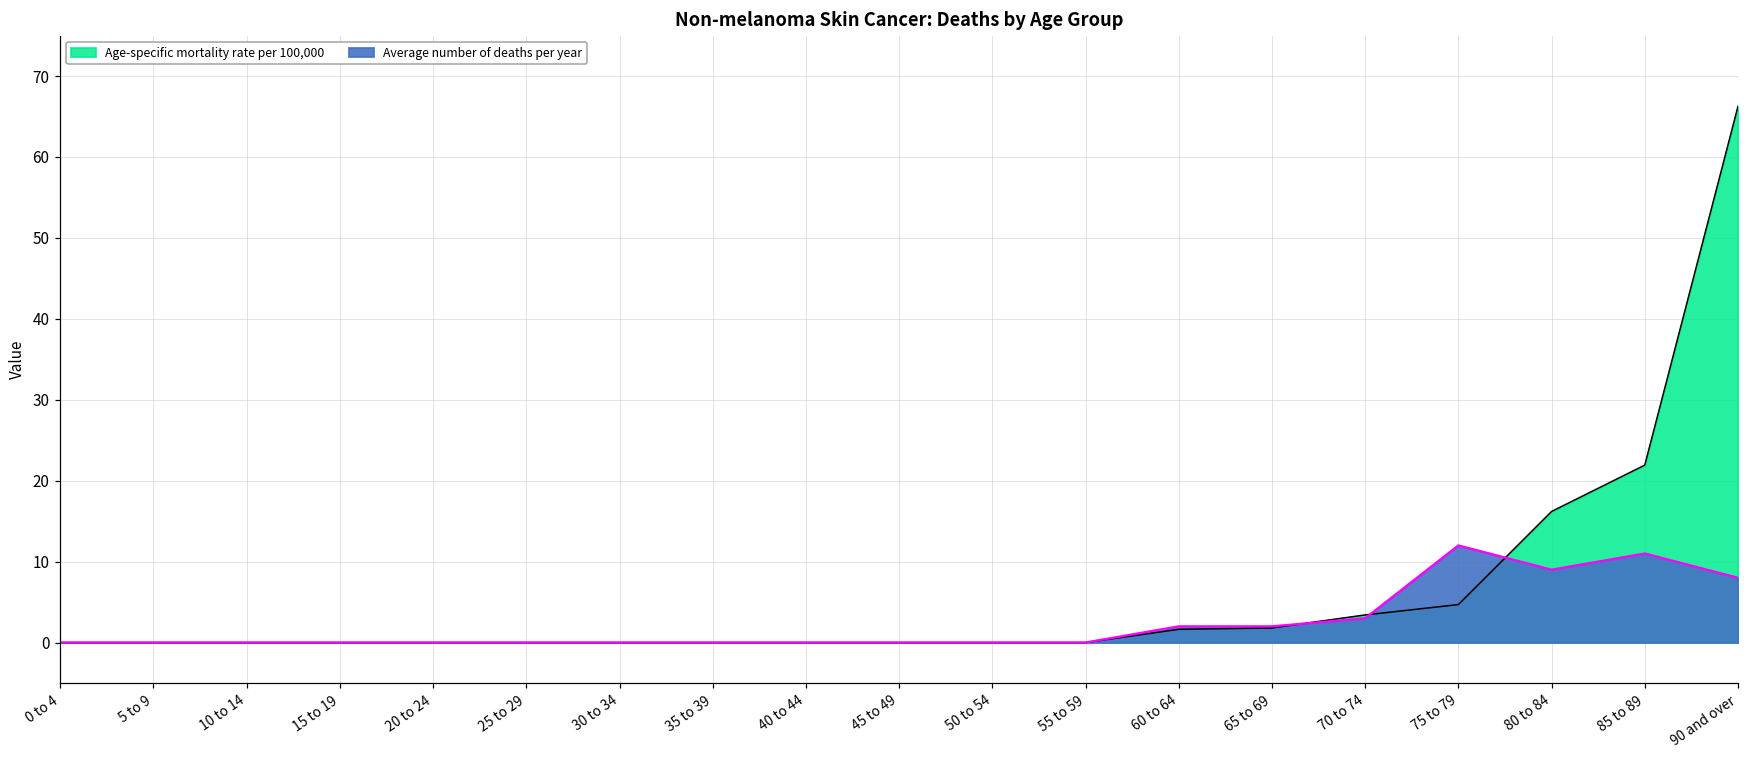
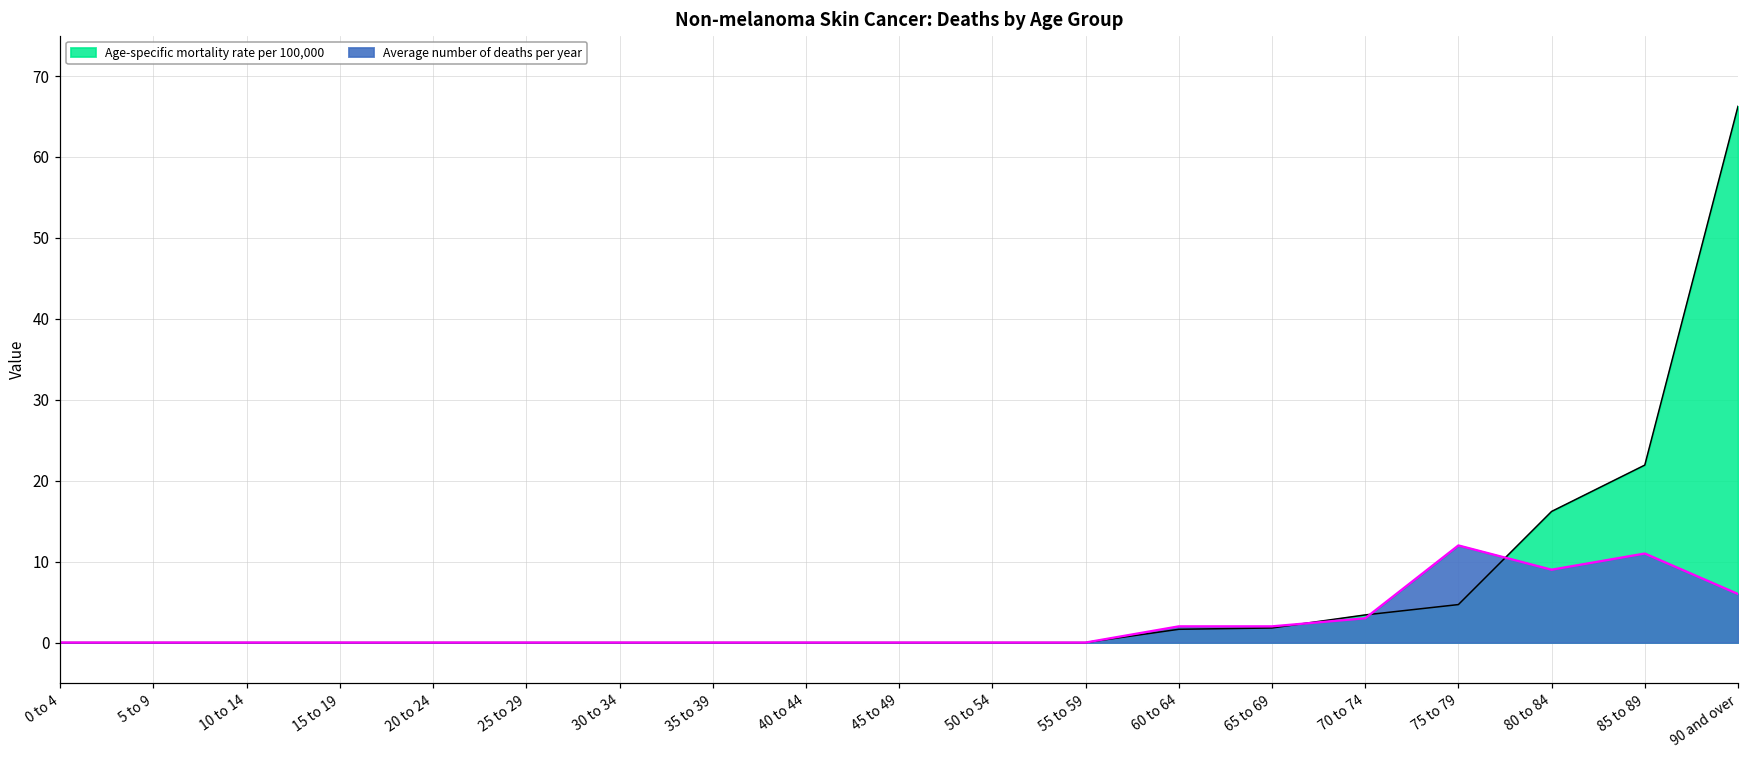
Average number of deaths per year, 90 and over: 8 -> 6
